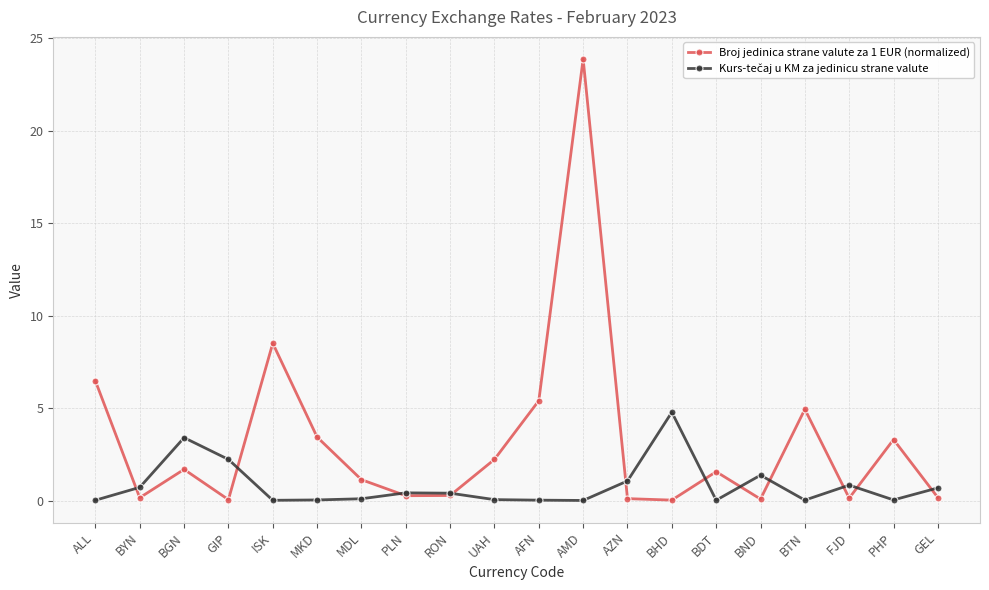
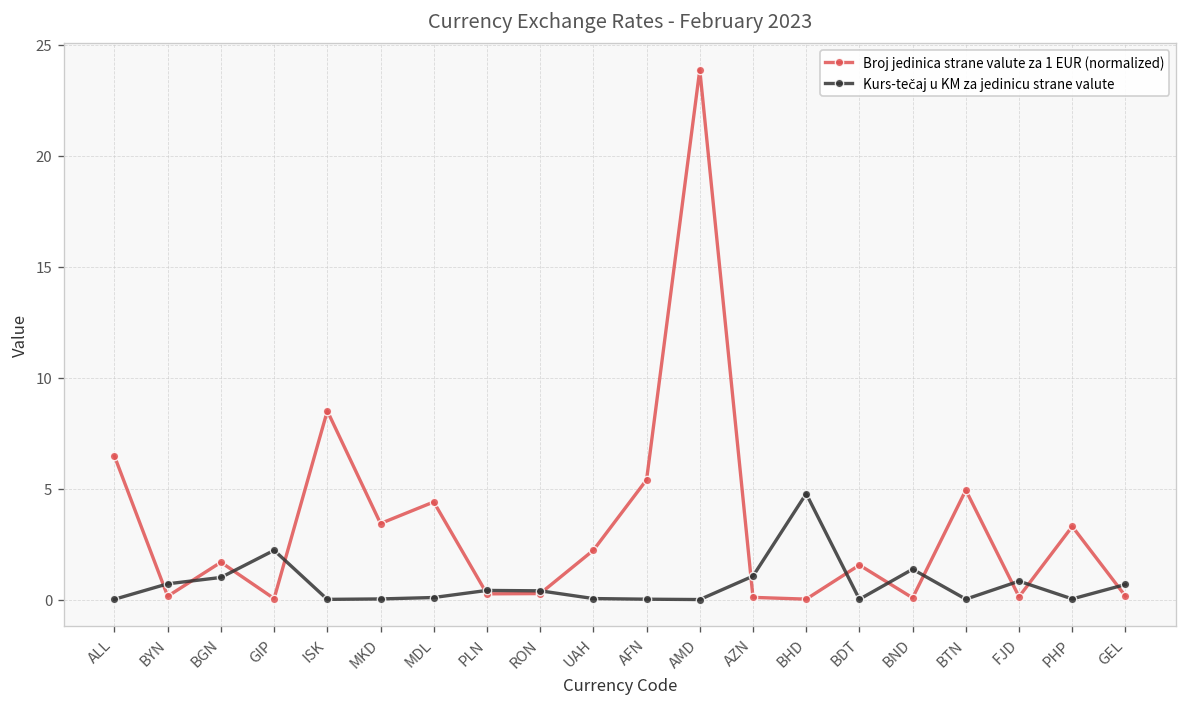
Kurs-tečaj u KM za jedinicu strane valute, BGN: 3.4 -> 1.0
Broj jedinica strane valute za 1 EUR (normalized), MDL: 1.1 -> 4.4
